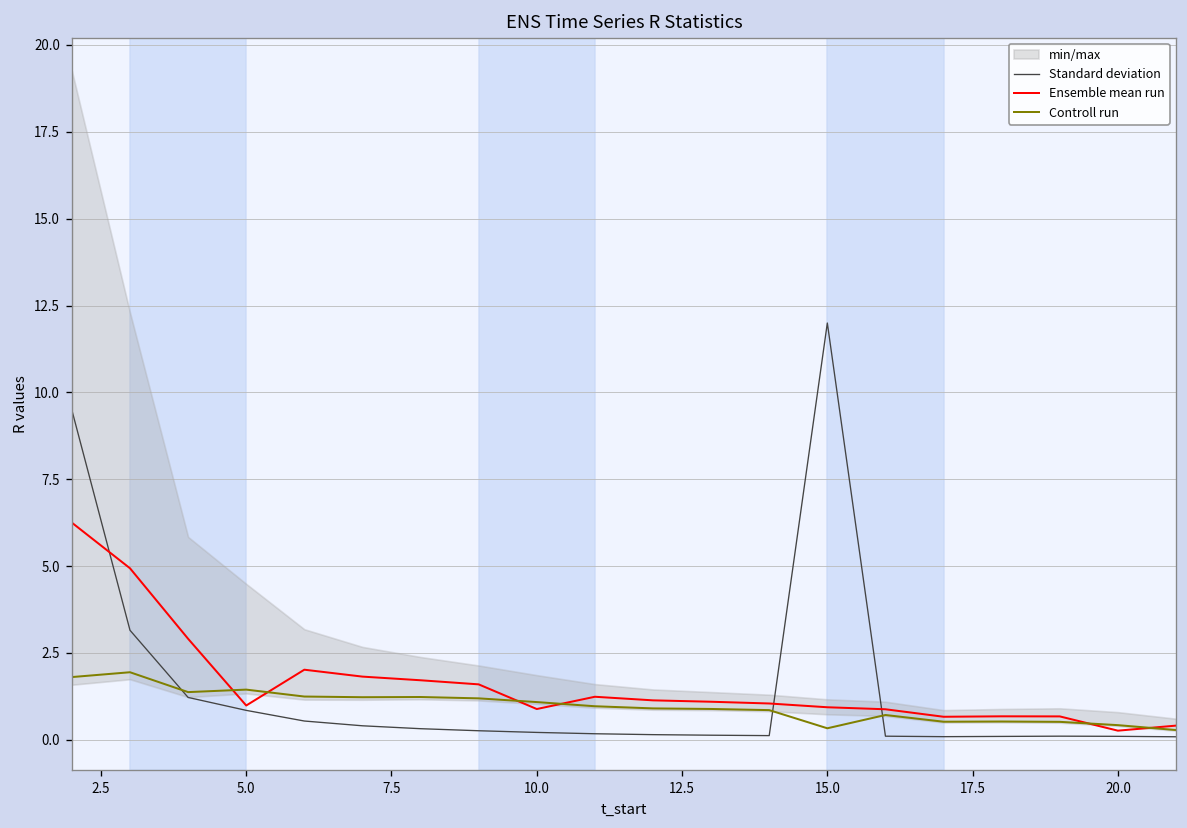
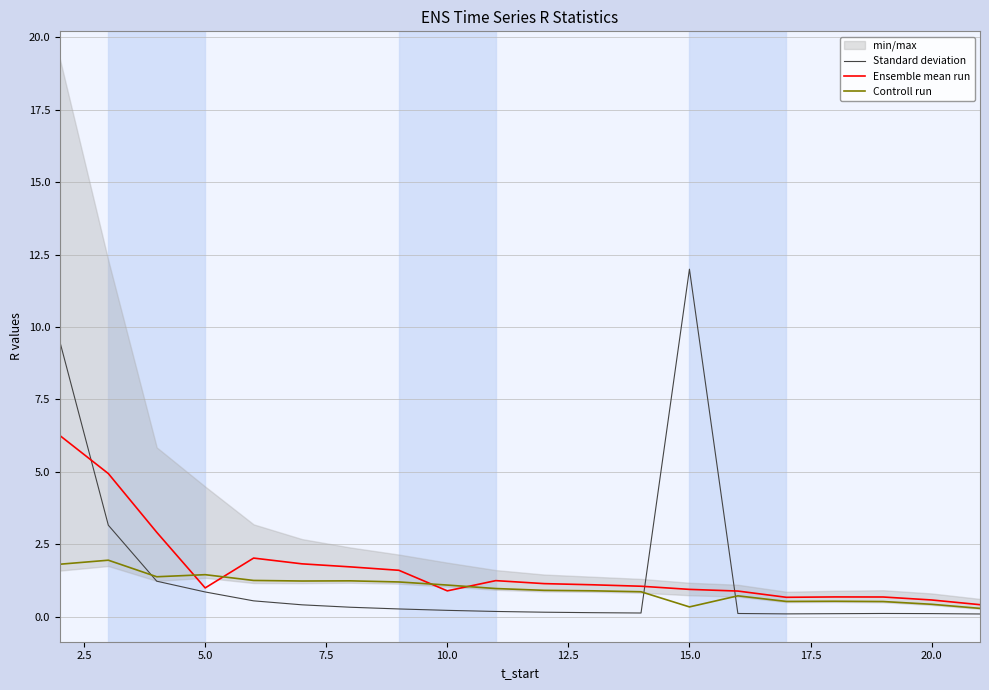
Ensemble mean run, 20.0: 0.3 -> 0.6
